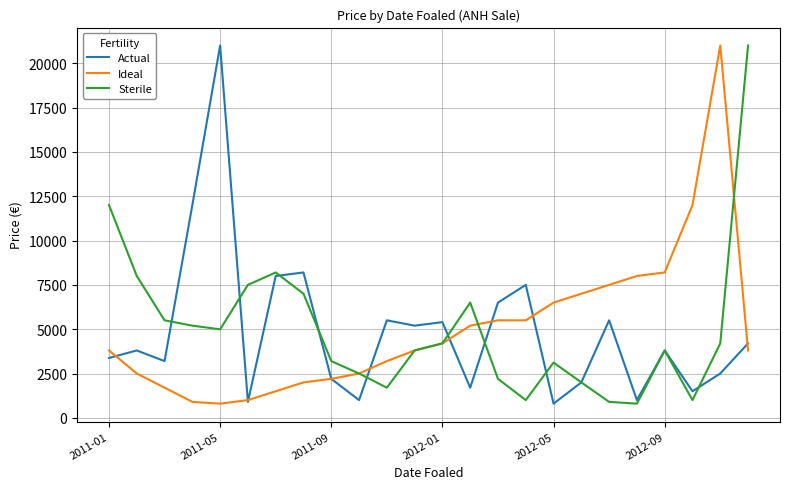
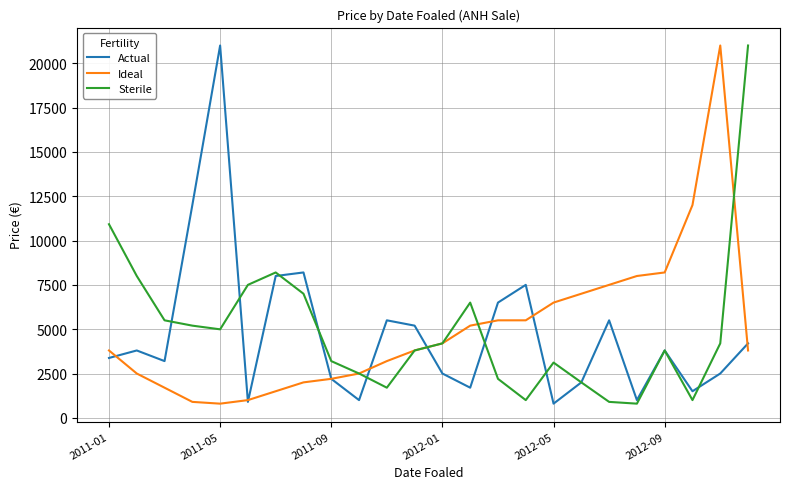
Sterile, 2011-01: 12000 -> 10900
Actual, 2012-01: 5400 -> 2500
